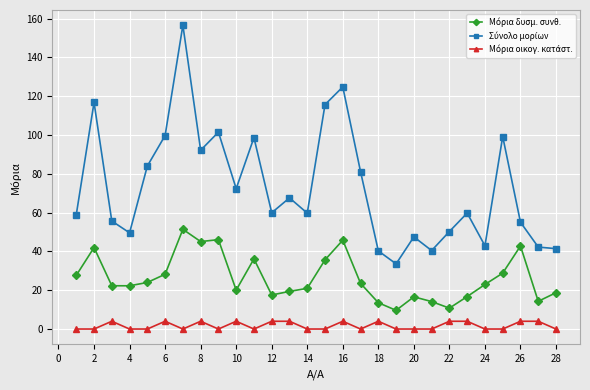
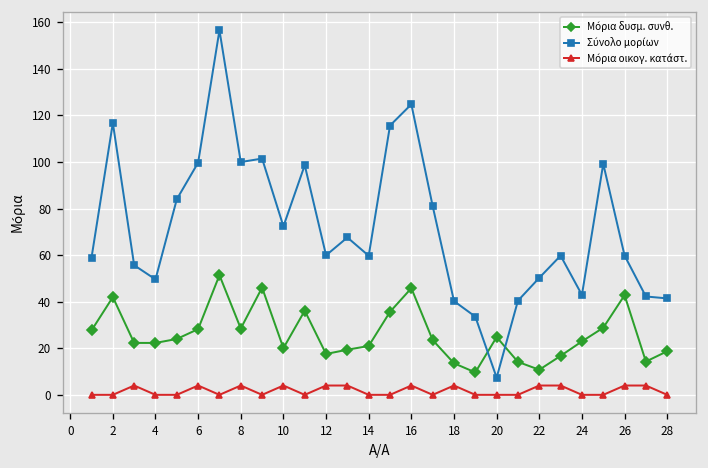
Μόρια δυσμ. συνθ., 8: 45 -> 28
Σύνολο μορίων, 8: 92 -> 100
Μόρια δυσμ. συνθ., 20: 17 -> 25
Σύνολο μορίων, 20: 48 -> 7
Σύνολο μορίων, 26: 55 -> 60
